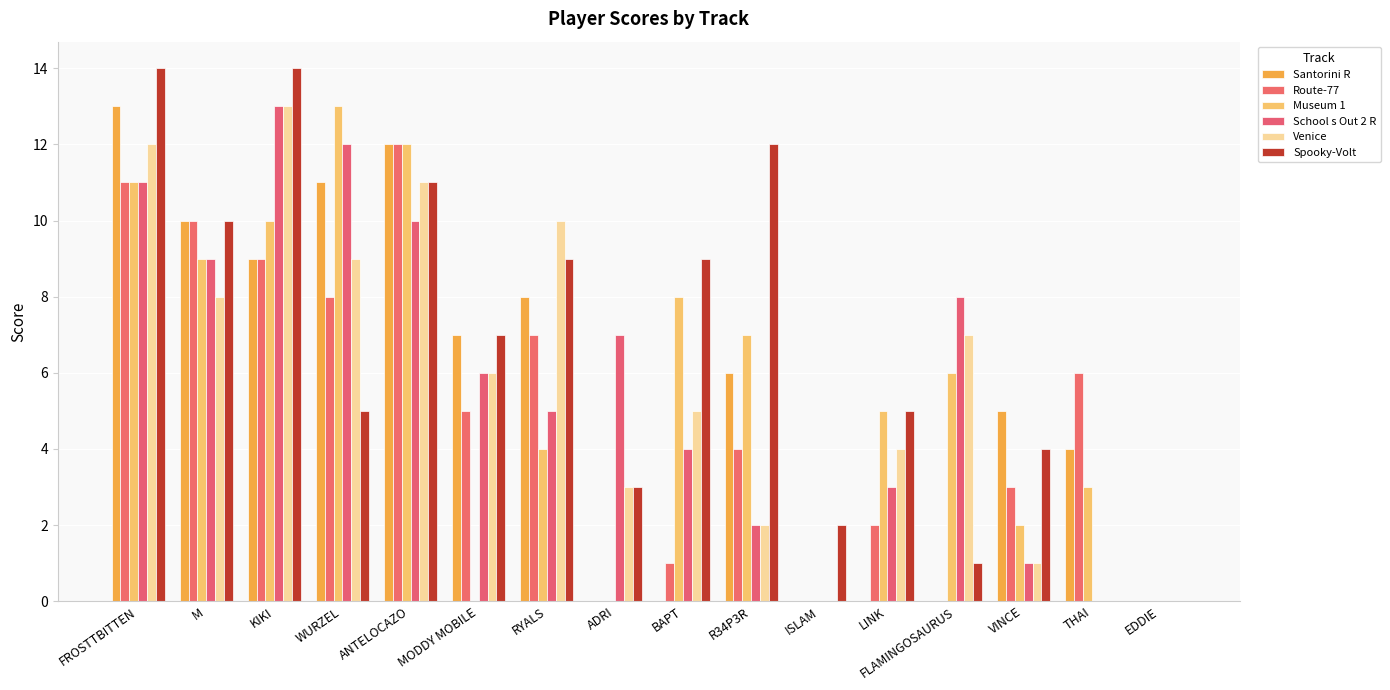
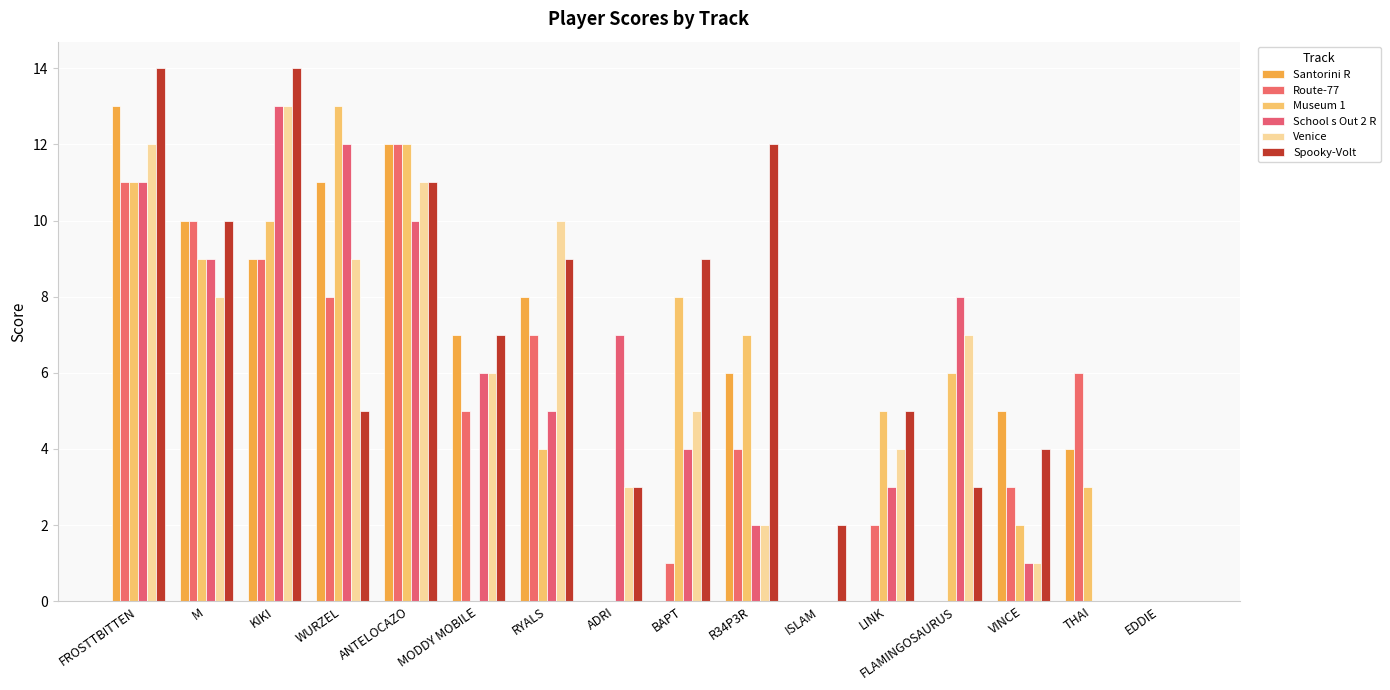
Spooky-Volt, FLAMINGOSAURUS: 1 -> 3
